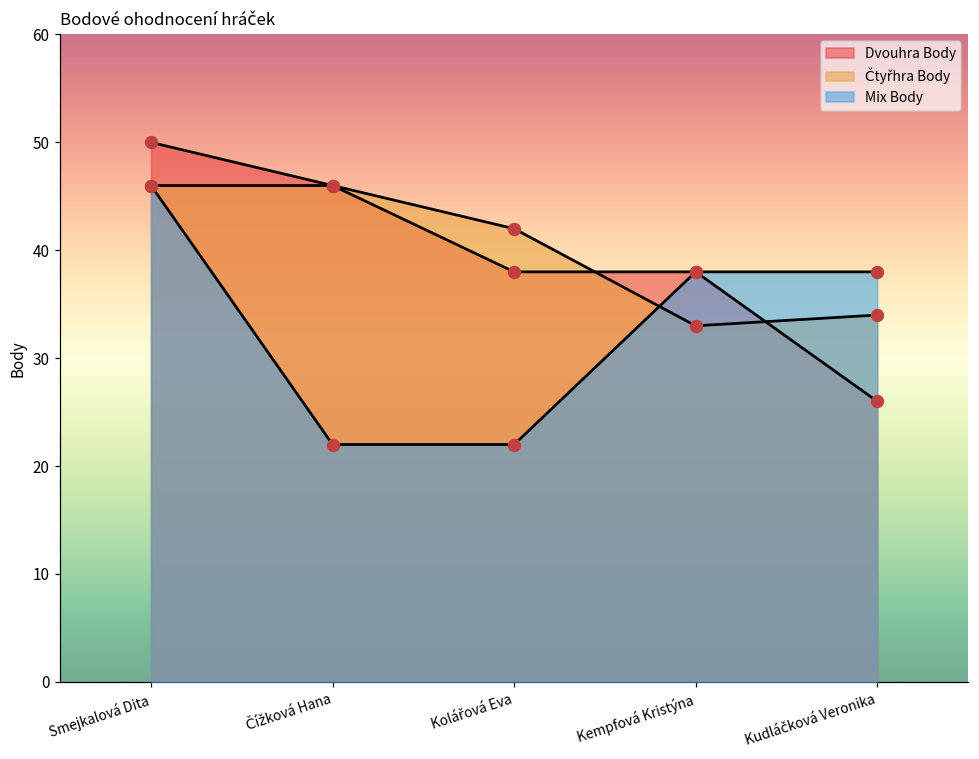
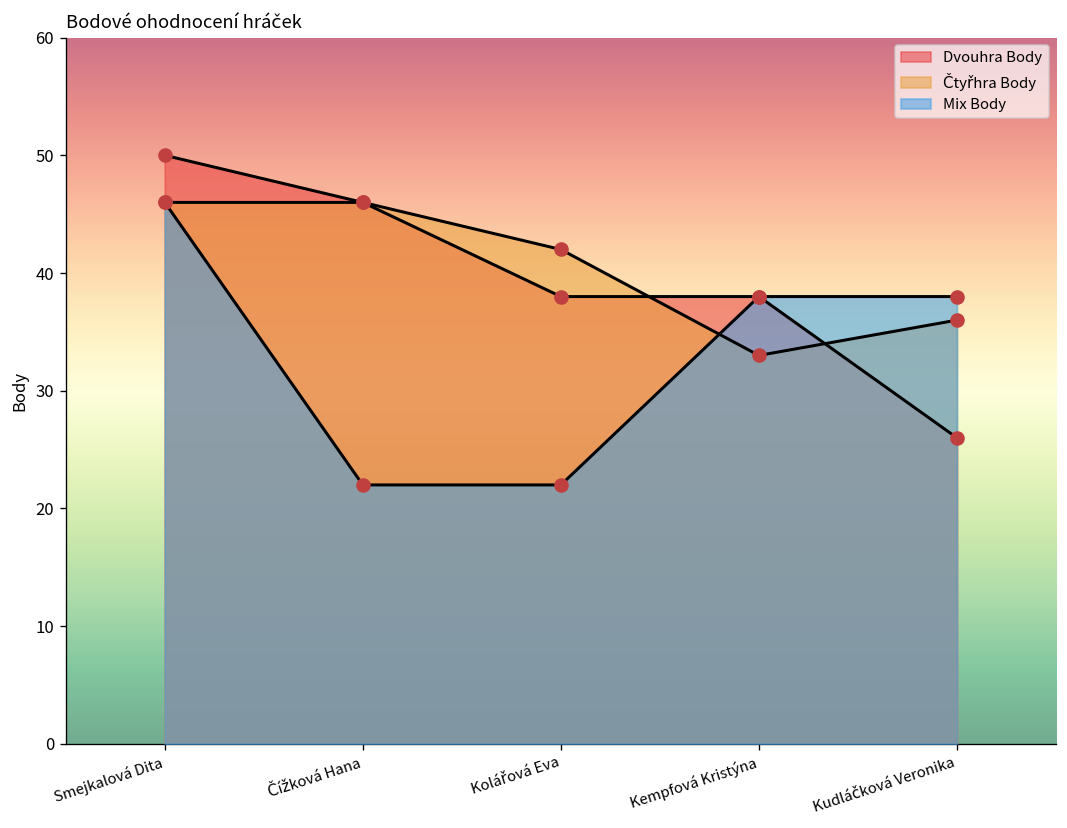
Čtyřhra Body, Kudláčková Veronika: 34 -> 36
